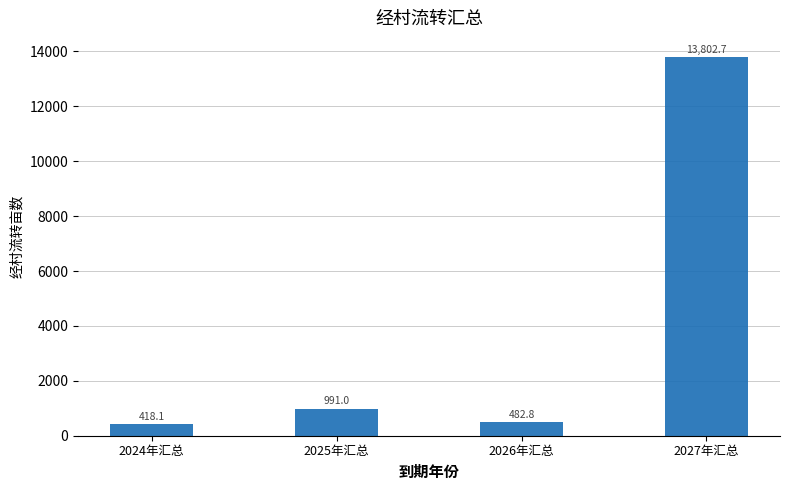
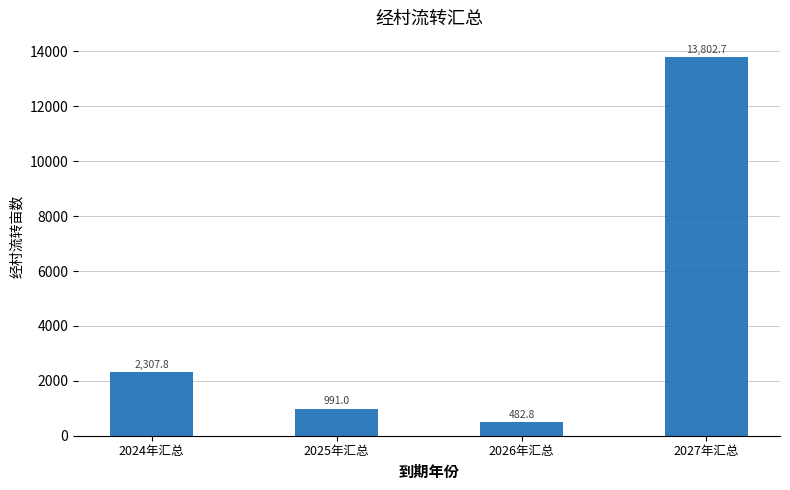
2024年汇总: 418.1 -> 2,307.8
